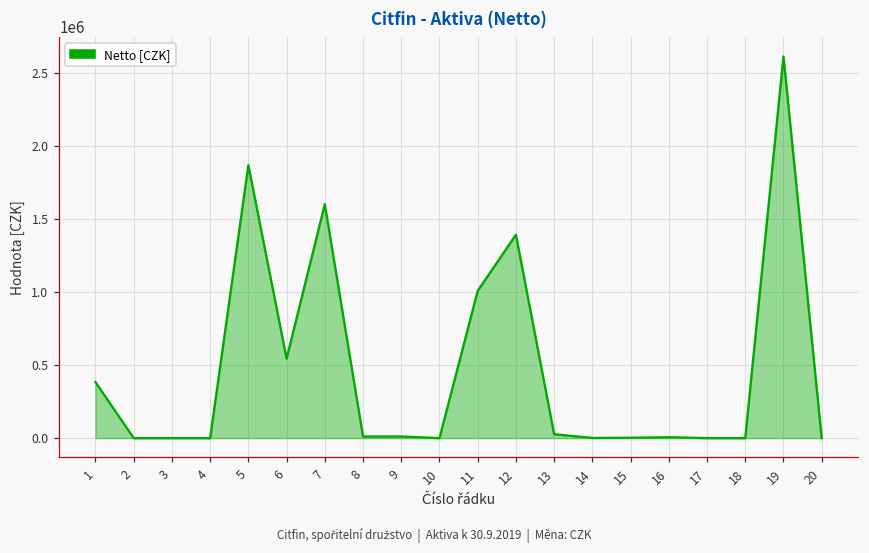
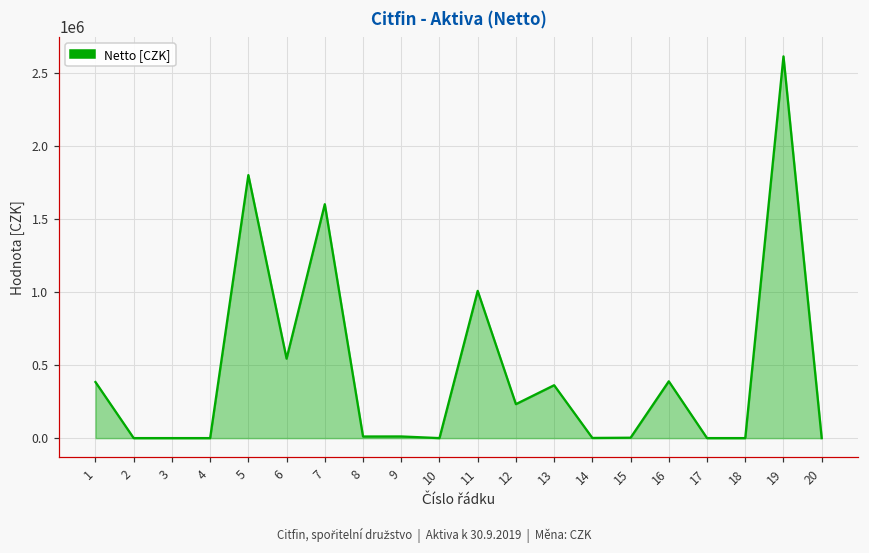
5: 1870000 -> 1800000
12: 1390000 -> 230000
13: 30000 -> 360000
16: 10000 -> 390000
